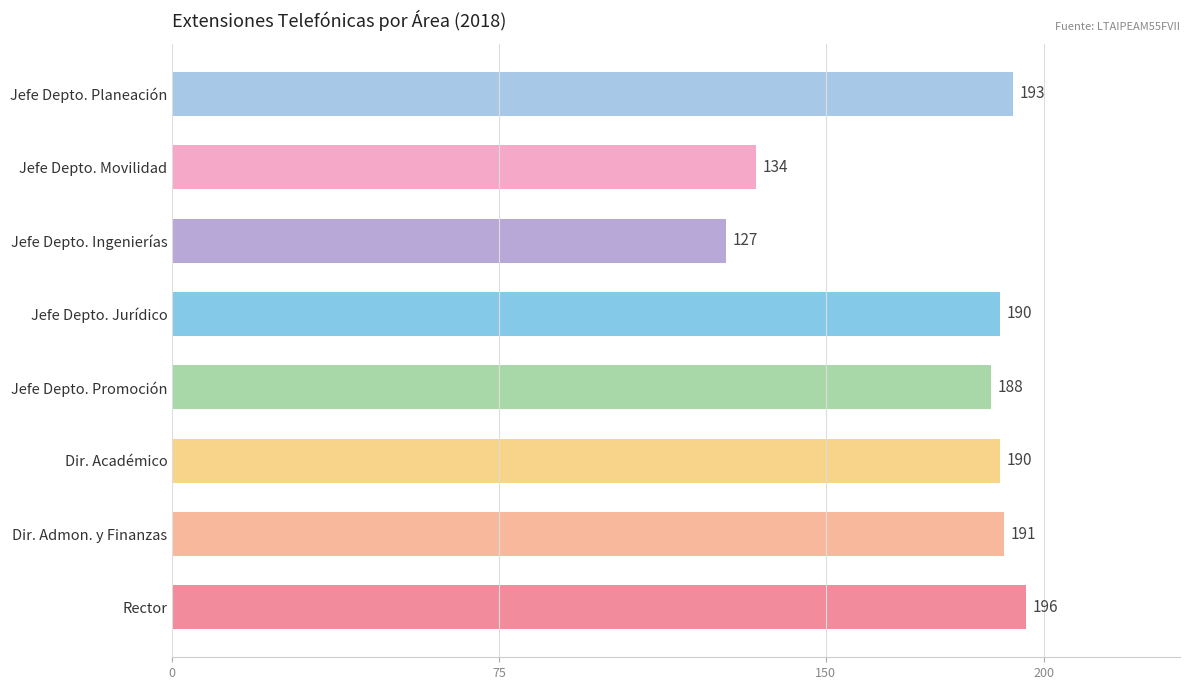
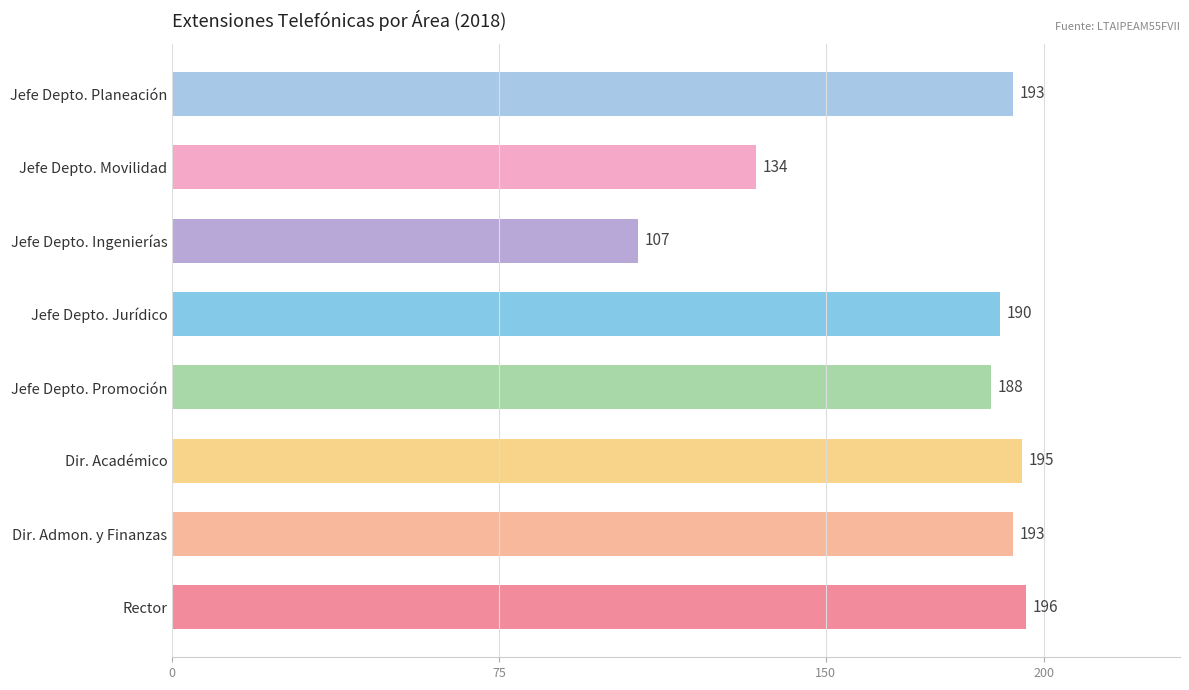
Jefe Depto. Ingenierías: 127 -> 107
Dir. Académico: 190 -> 195
Dir. Admon. y Finanzas: 191 -> 193
